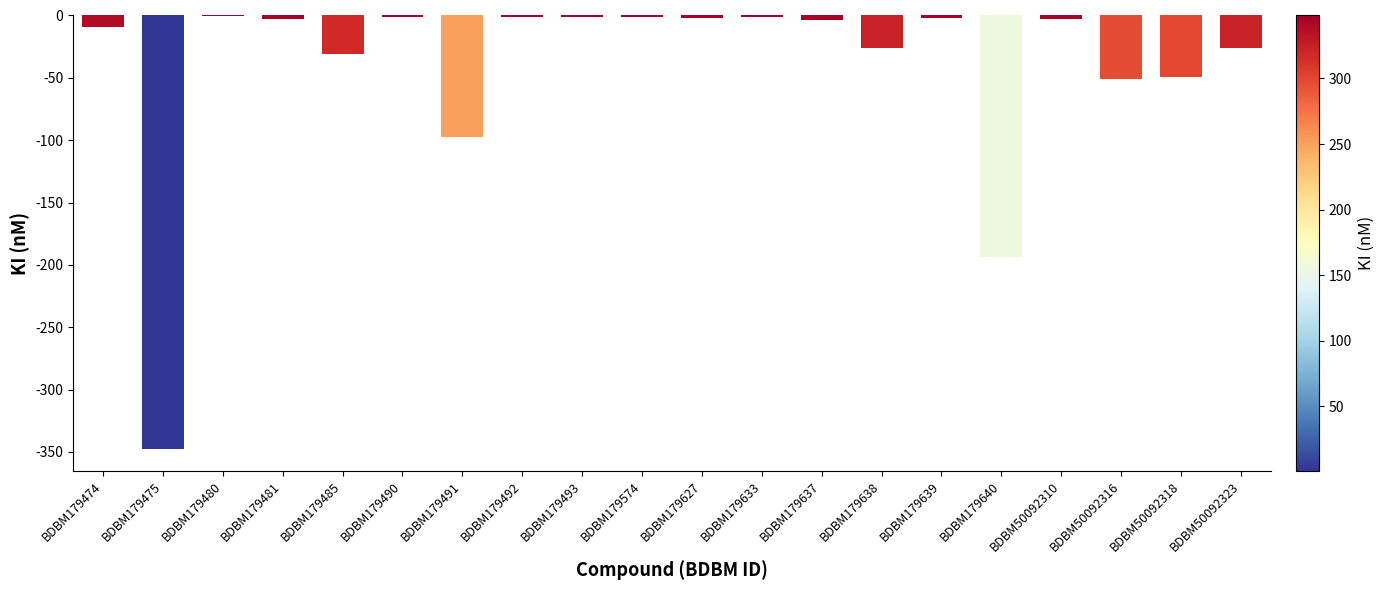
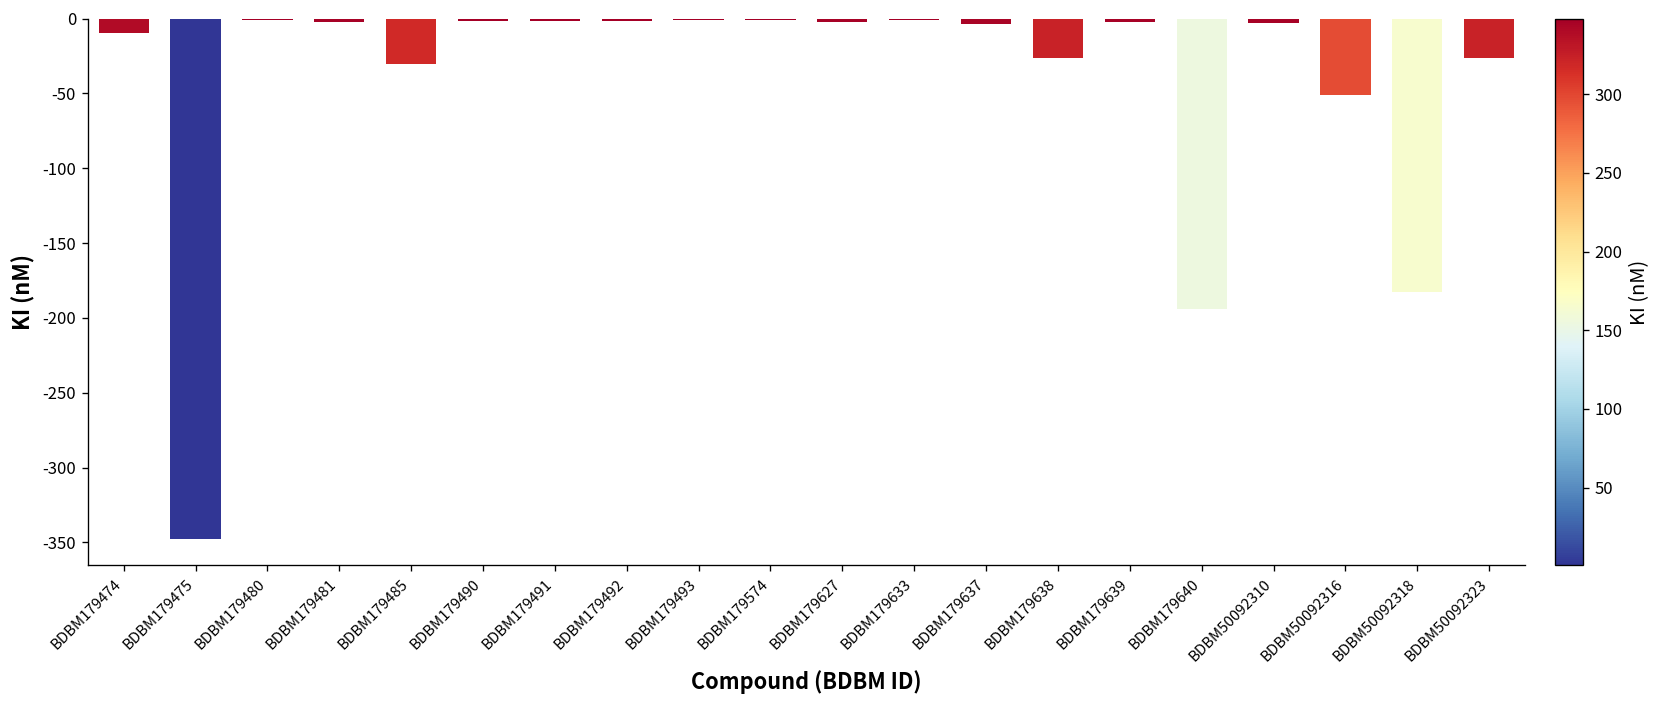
BDBM179491: -98 -> -1
BDBM50092318: -49 -> -183
